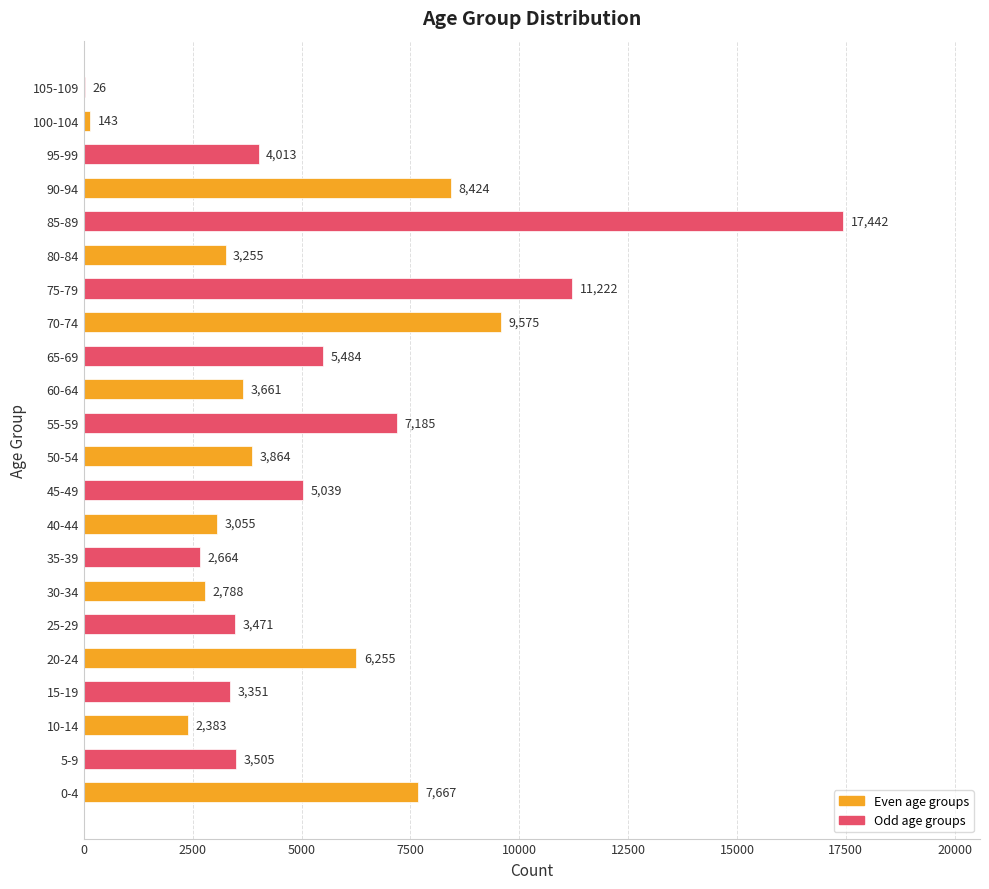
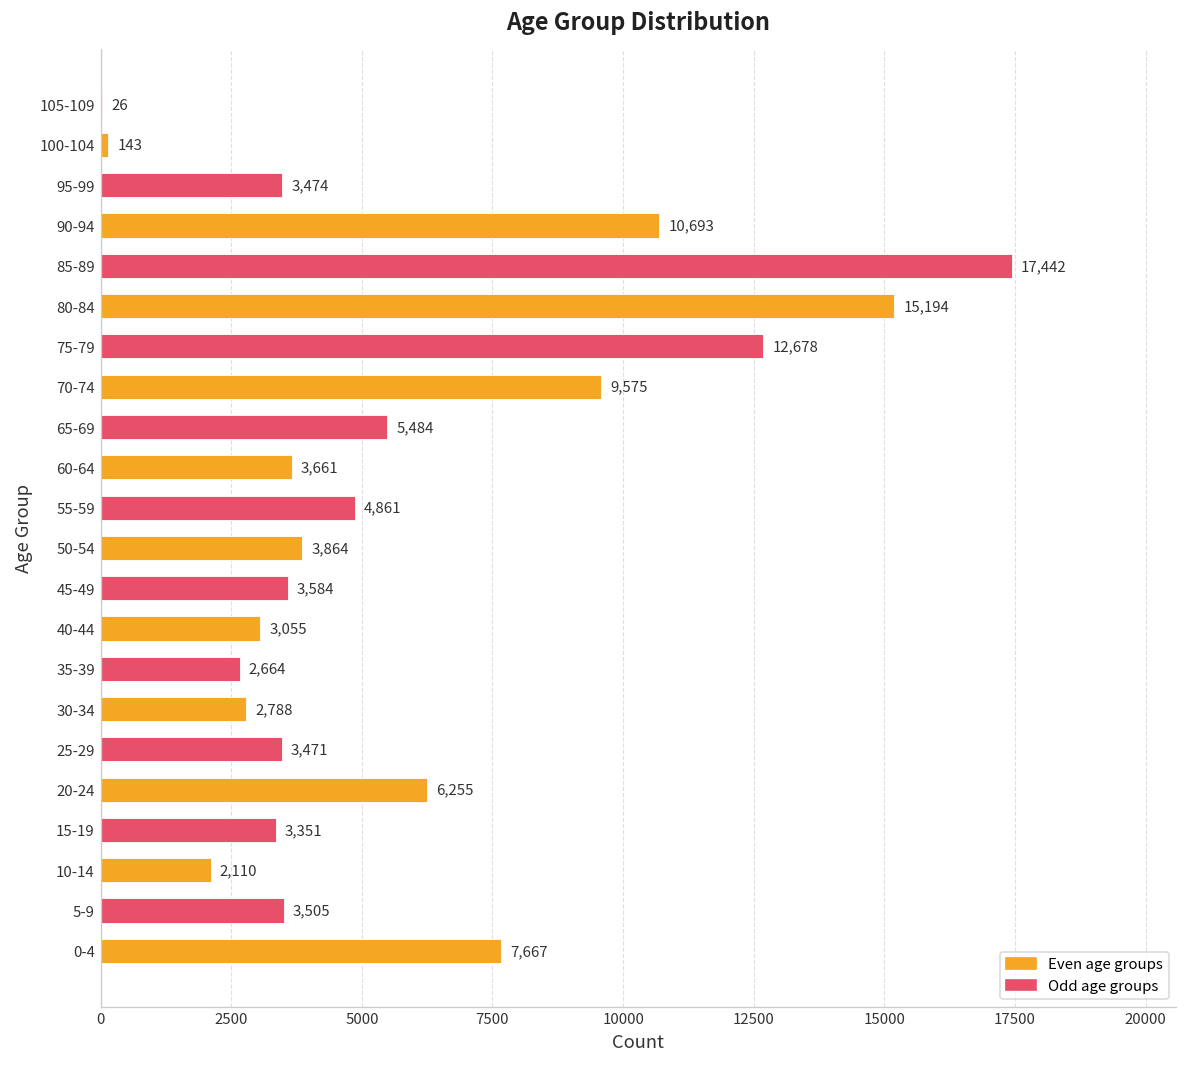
95-99: 4,013 -> 3,474
90-94: 8,424 -> 10,693
80-84: 3,255 -> 15,194
75-79: 11,222 -> 12,678
55-59: 7,185 -> 4,861
45-49: 5,039 -> 3,584
10-14: 2,383 -> 2,110
